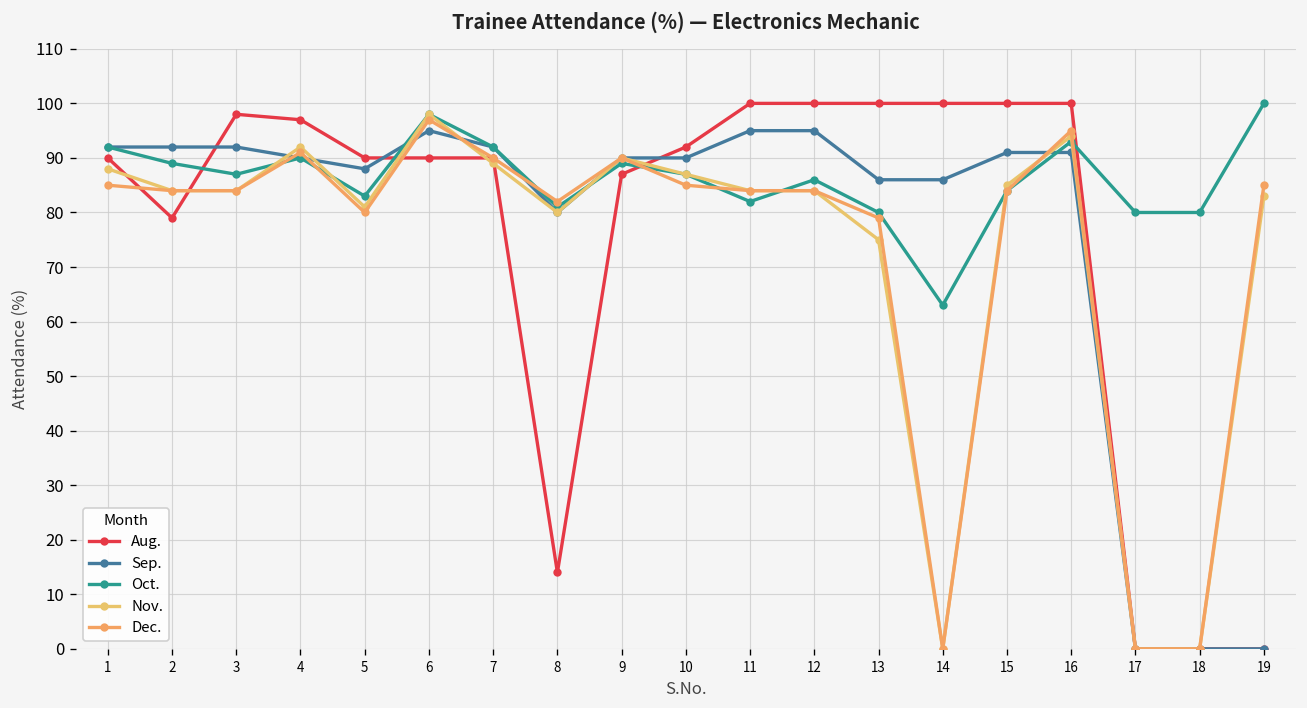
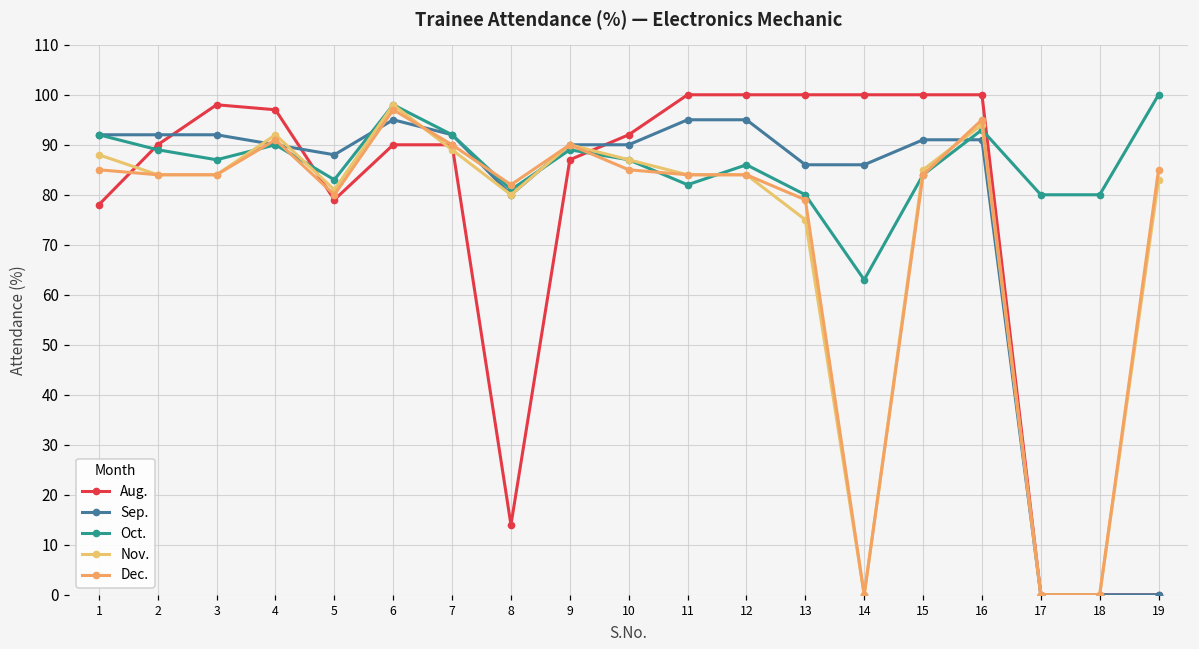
Aug., 1: 90 -> 78
Aug., 2: 79 -> 90
Aug., 5: 90 -> 79
